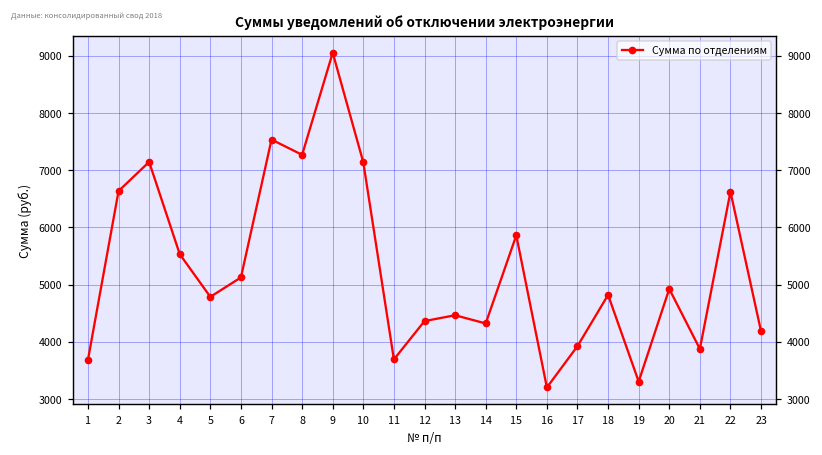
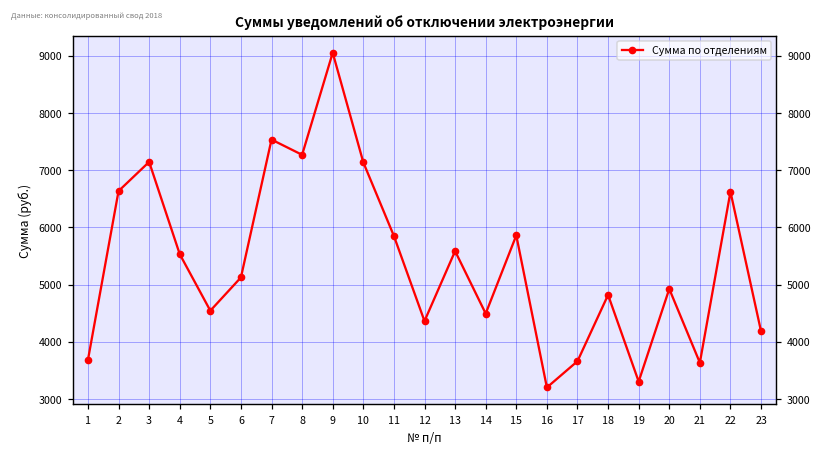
5: 4800 -> 4500
11: 3700 -> 5800
13: 4500 -> 5600
14: 4300 -> 4500
17: 3900 -> 3700
21: 3900 -> 3600
